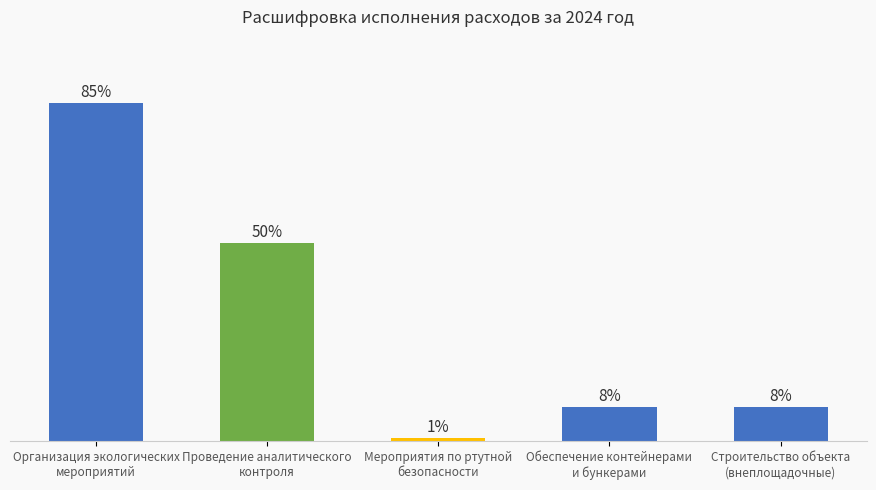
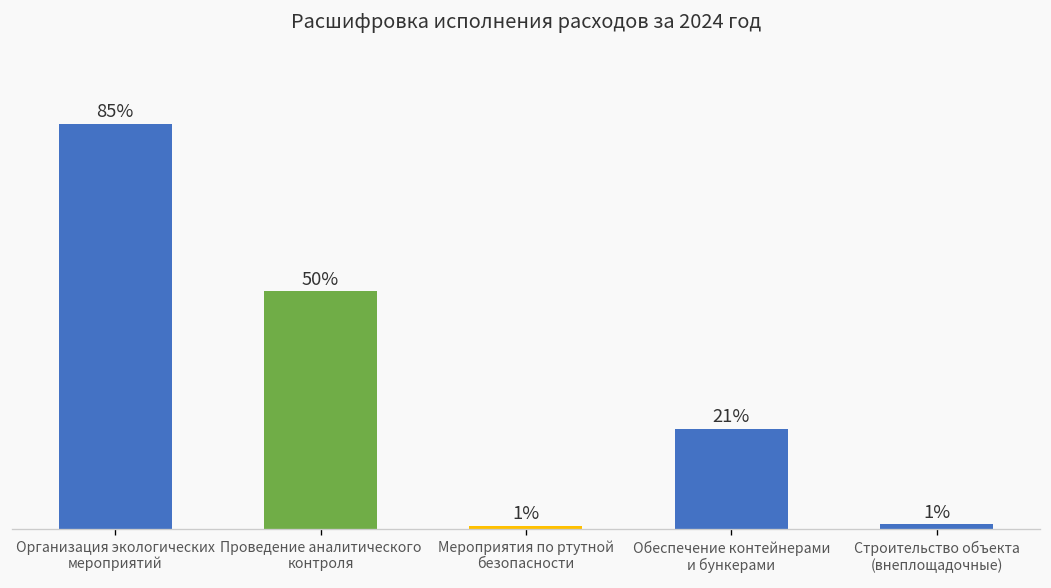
Обеспечение контейнерами и бункерами: 8% -> 21%
Строительство объекта (внеплощадочные): 8% -> 1%
